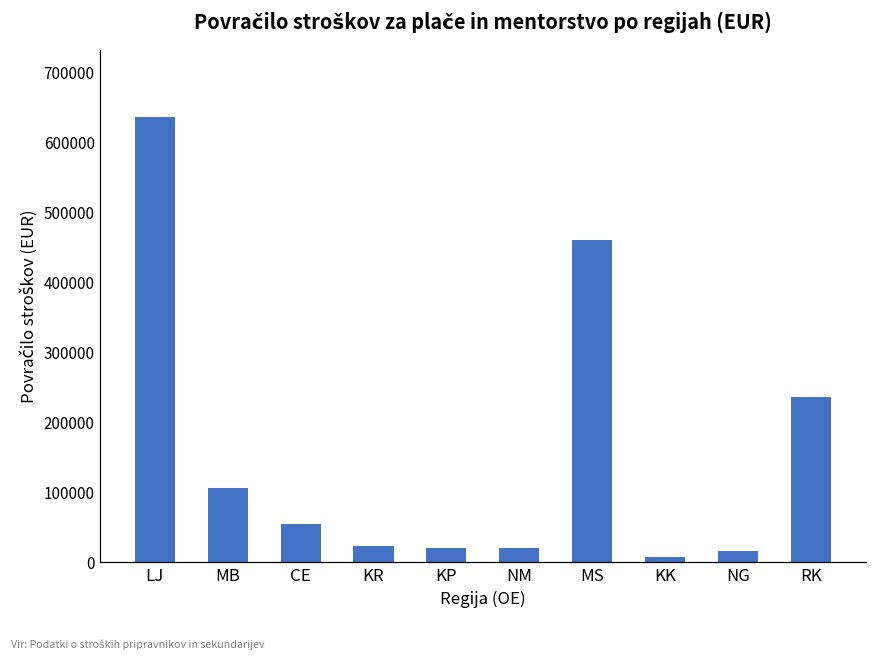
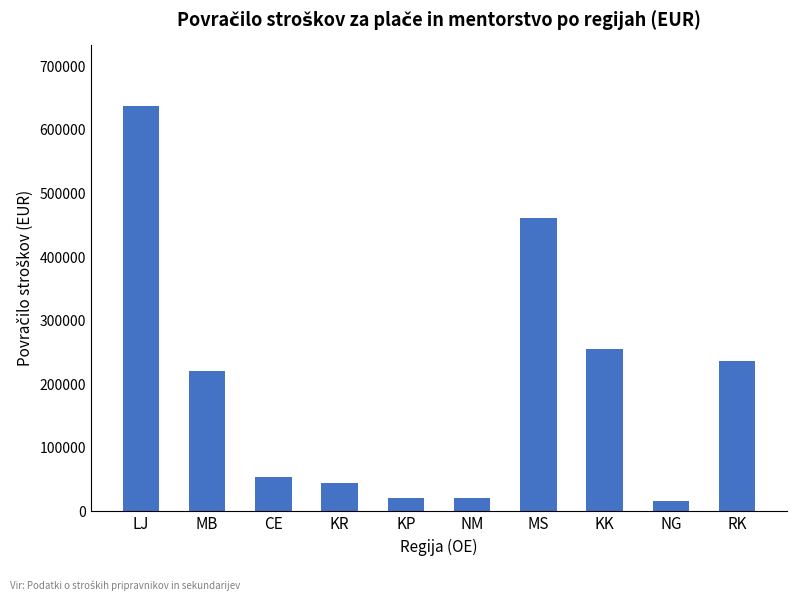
MB: 110000 -> 220000
KR: 20000 -> 40000
KK: 10000 -> 260000
